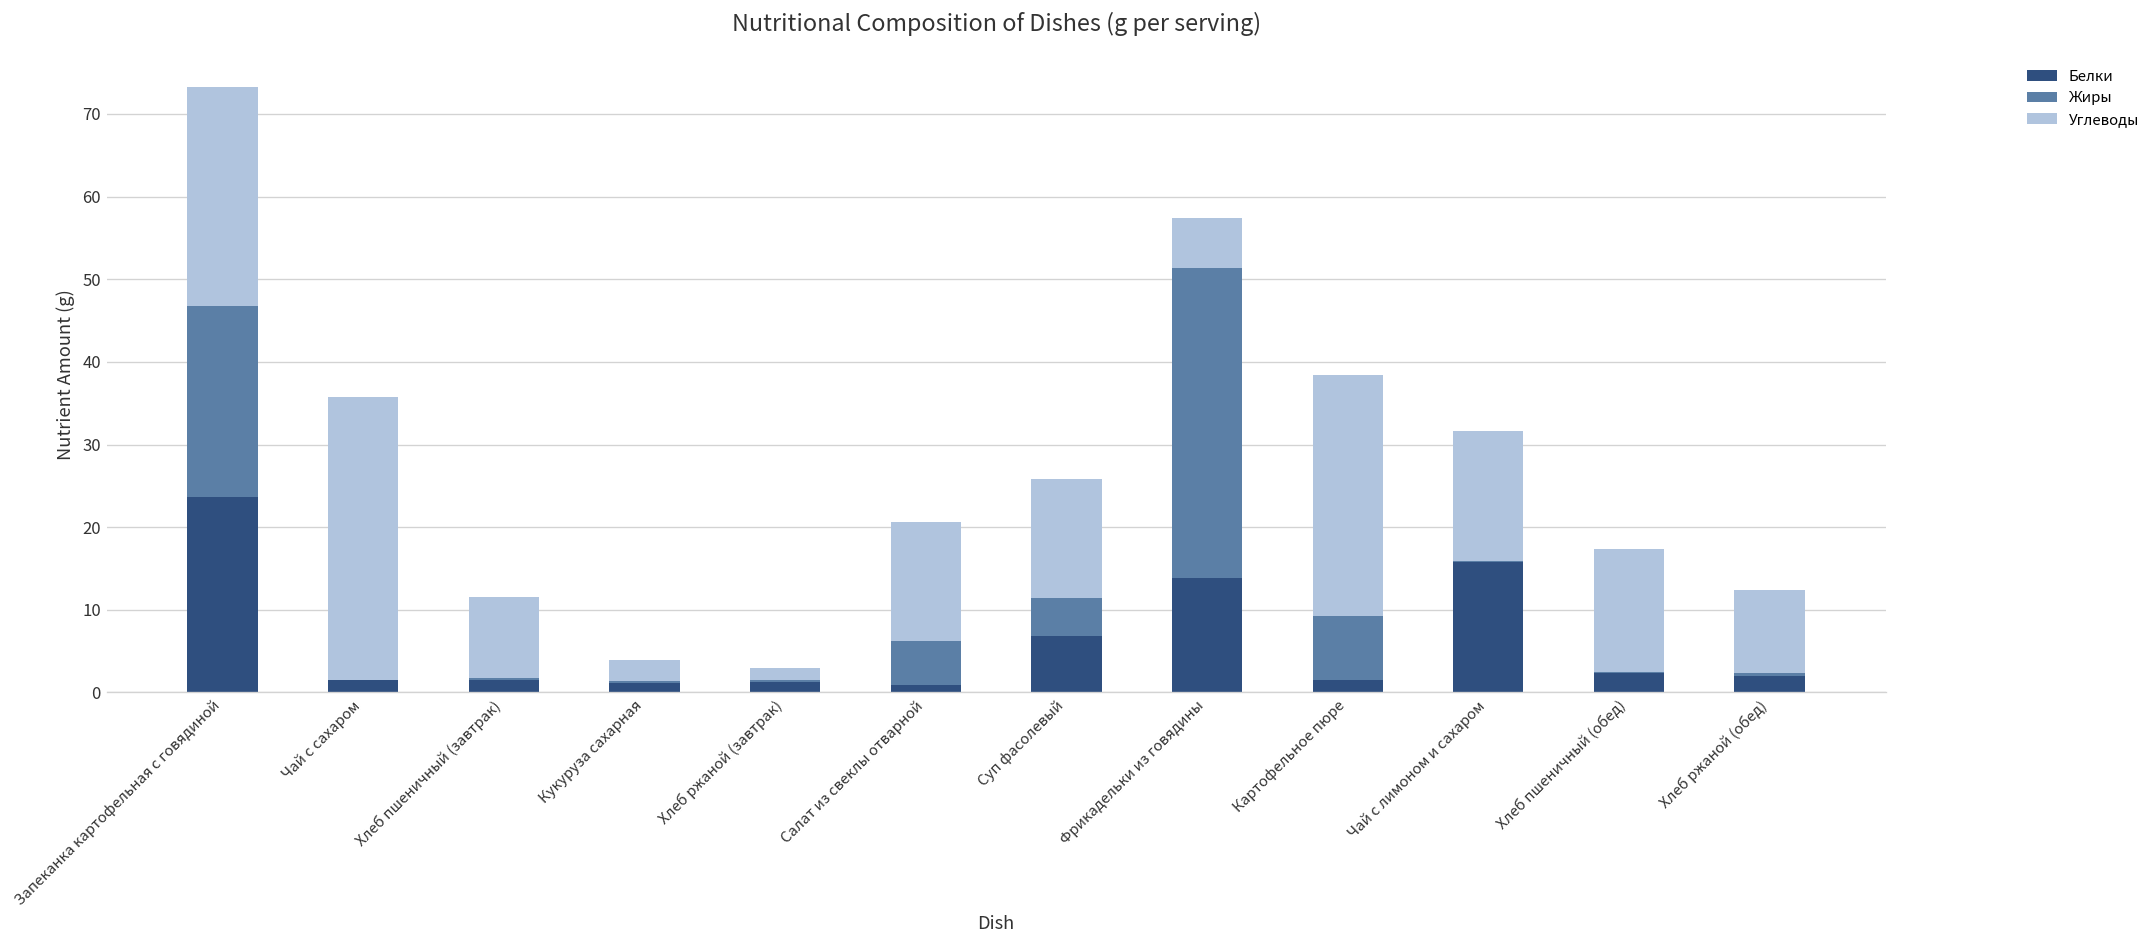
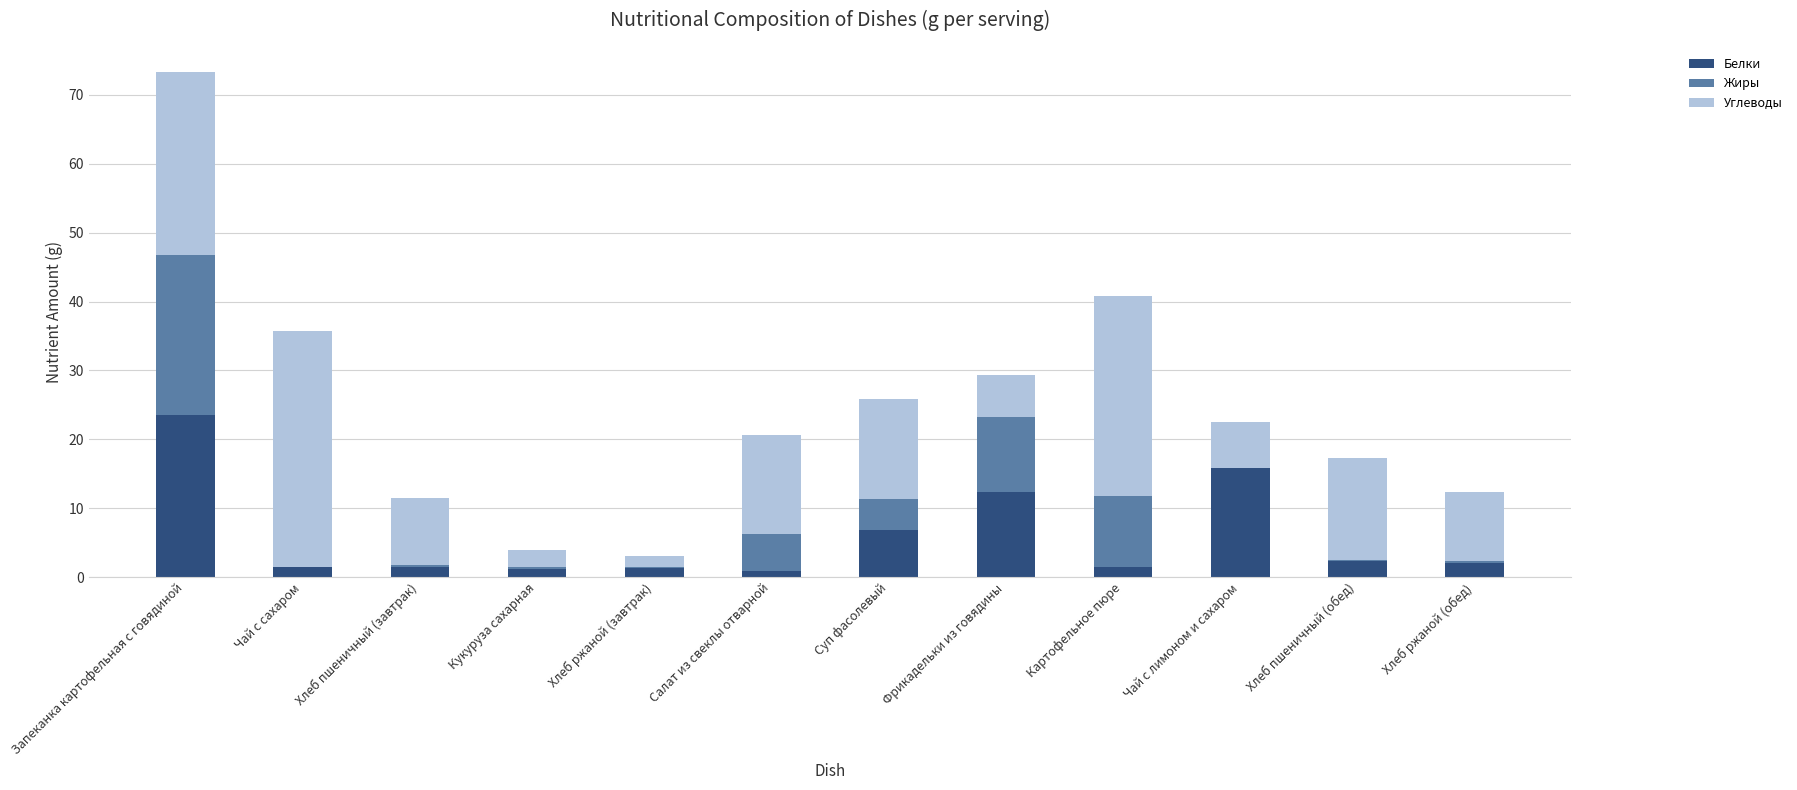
Белки, Фрикадельки из говядины: 14 -> 12
Жиры, Фрикадельки из говядины: 38 -> 11
Жиры, Картофельное пюре: 8 -> 10
Углеводы, Чай с лимоном и сахаром: 16 -> 7
